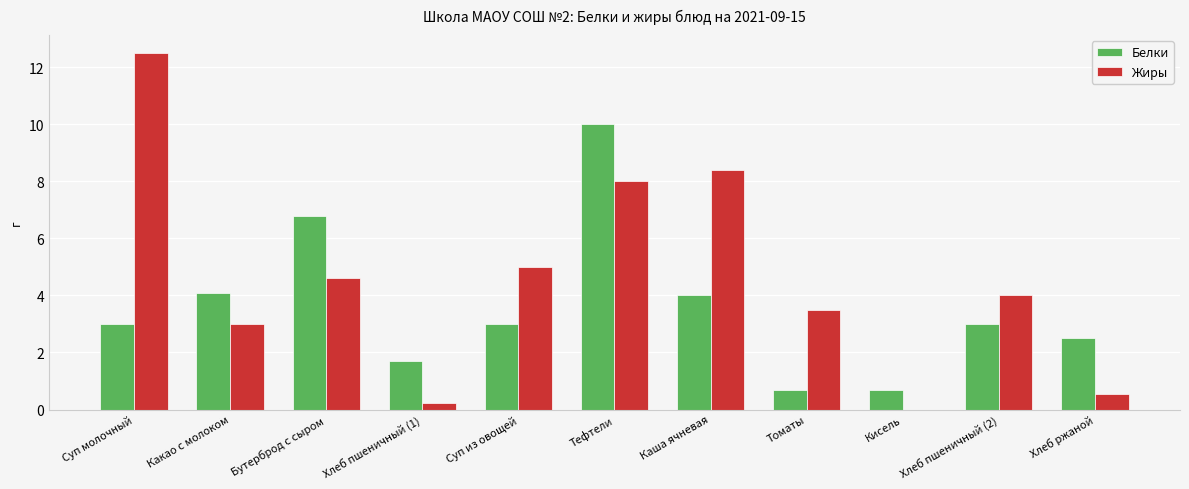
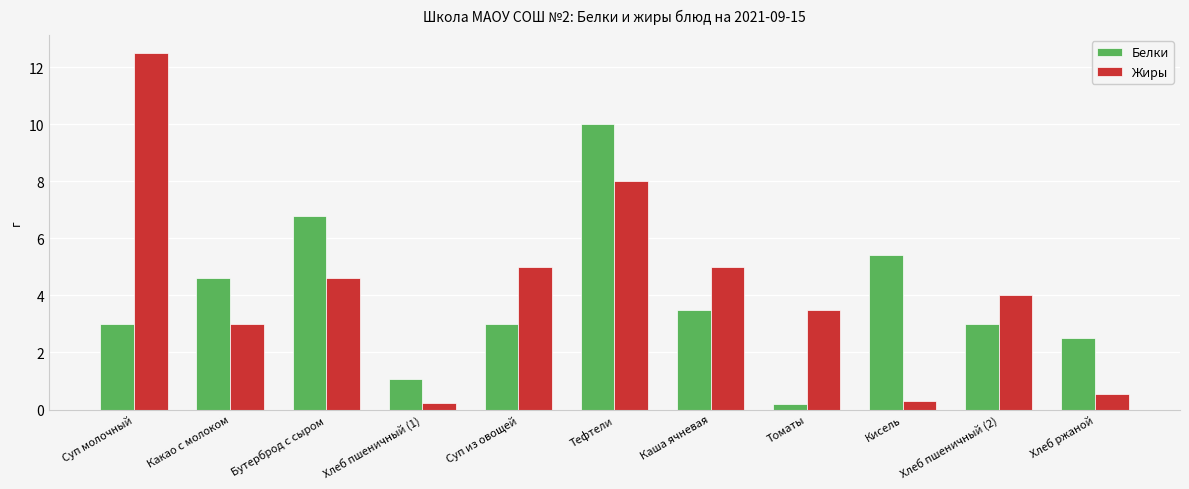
Белки, Какао с молоком: 4.1 -> 4.6
Белки, Хлеб пшеничный (1): 1.7 -> 1.1
Белки, Каша ячневая: 4.0 -> 3.5
Жиры, Каша ячневая: 8.4 -> 5.0
Белки, Томаты: 0.7 -> 0.2
Белки, Кисель: 0.7 -> 5.4
Жиры, Кисель: 0.0 -> 0.3
